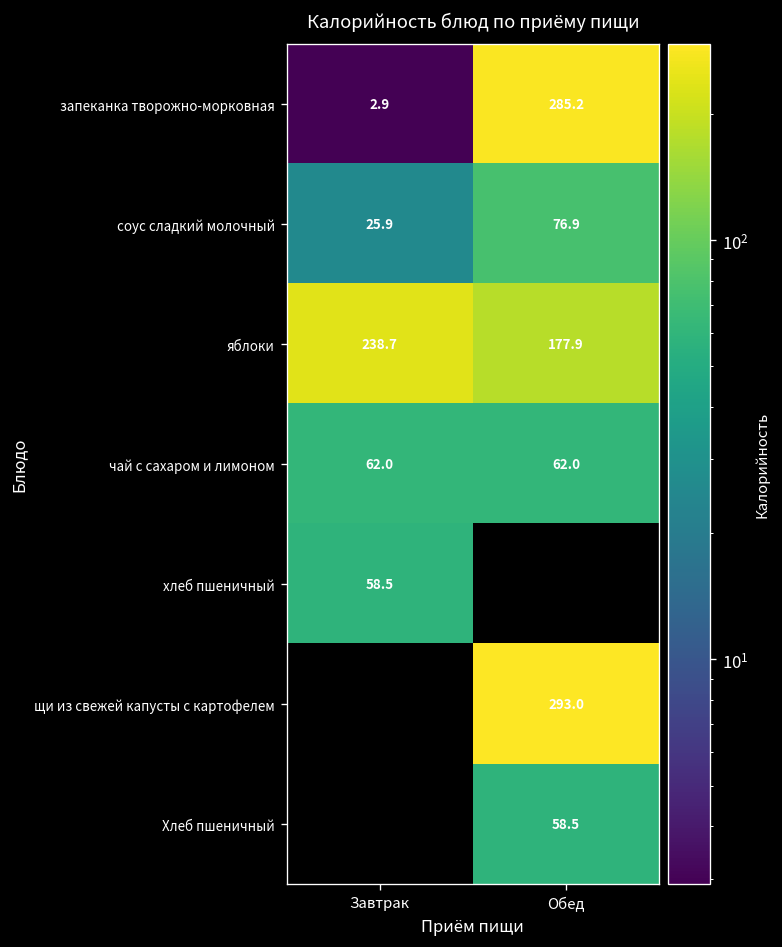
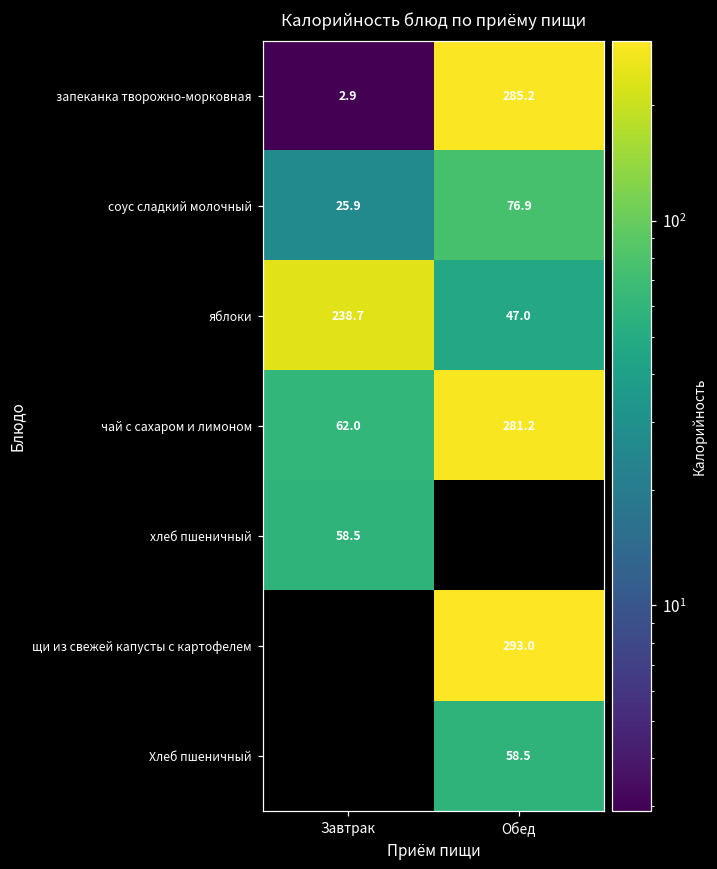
яблоки, Обед: 177.9 -> 47.0
чай с сахаром и лимоном, Обед: 62.0 -> 281.2
